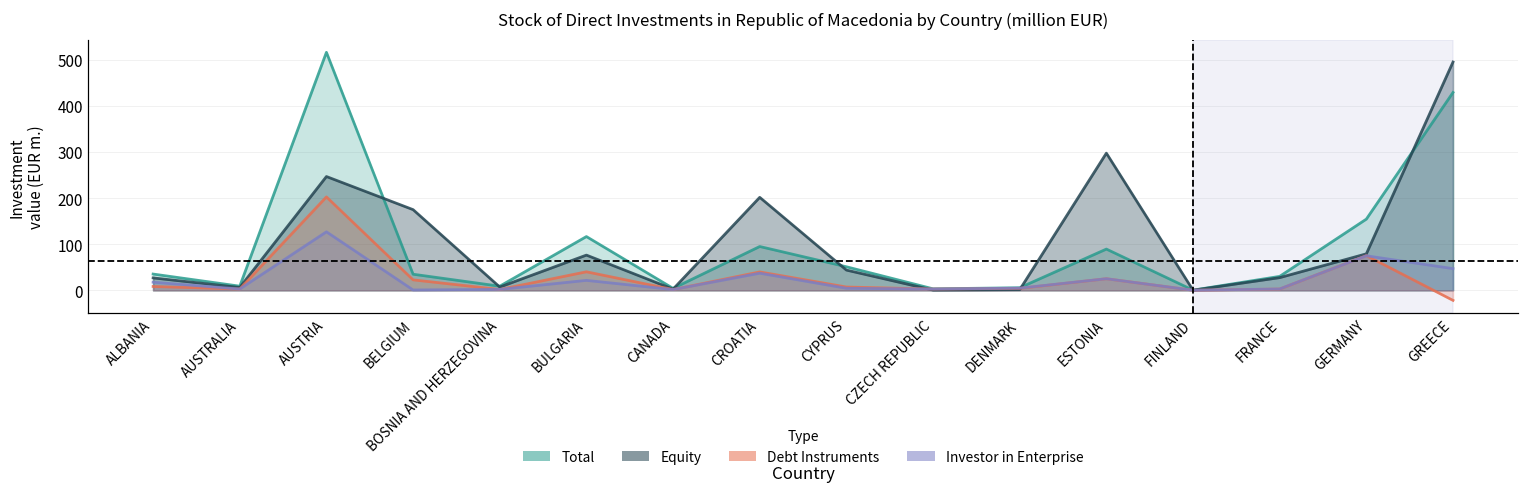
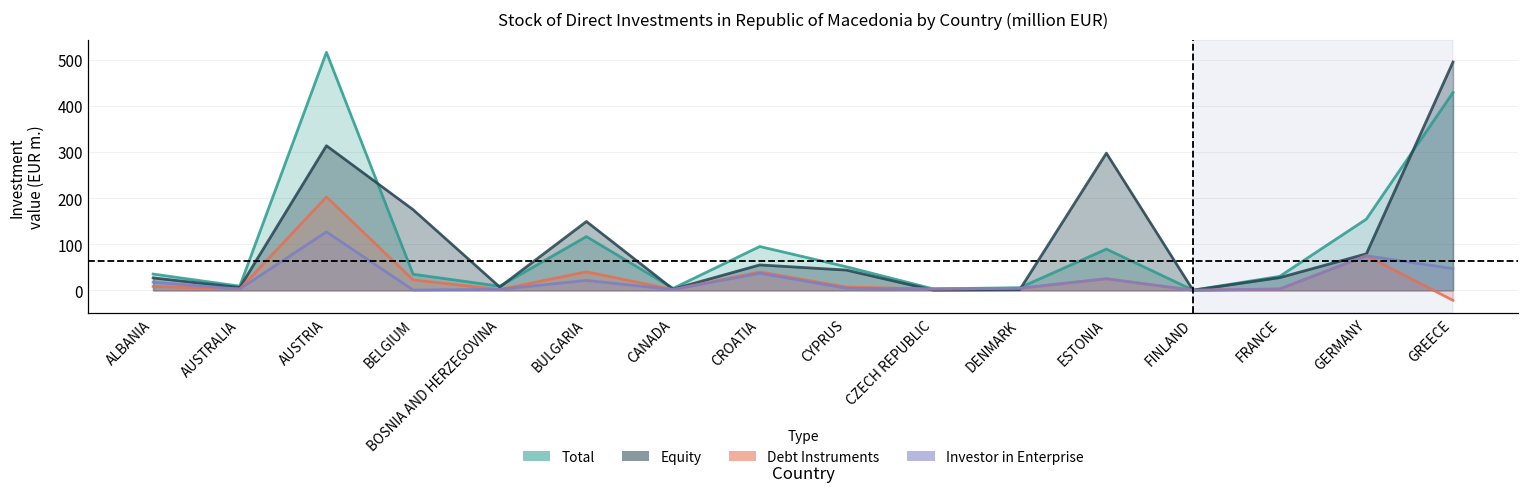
Equity, AUSTRIA: 250 -> 310
Equity, BULGARIA: 80 -> 150
Equity, CROATIA: 200 -> 60
